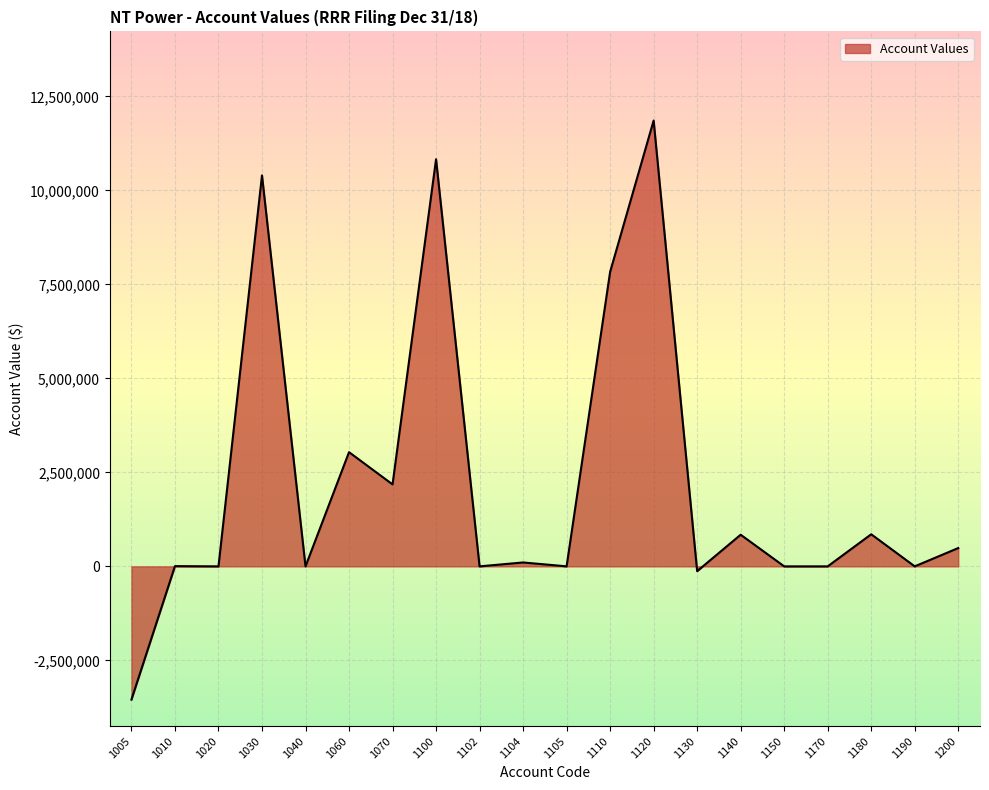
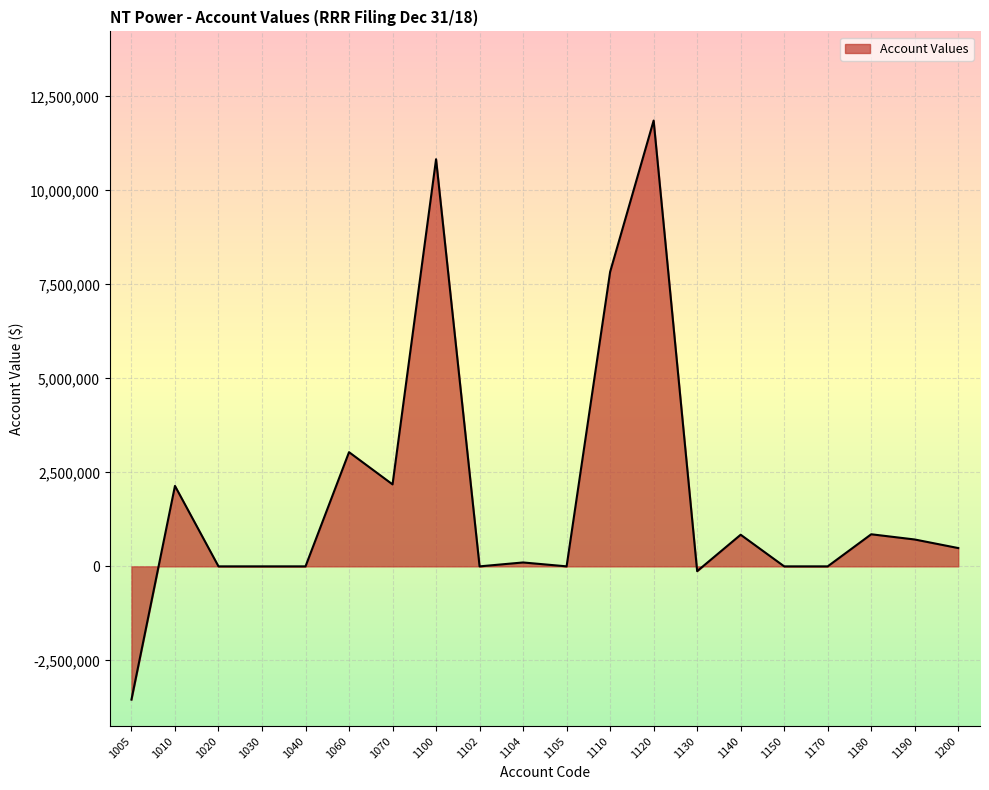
Account Values, 1010: 0 -> 2,100,000
Account Values, 1030: 10,400,000 -> 0
Account Values, 1190: 0 -> 700,000
